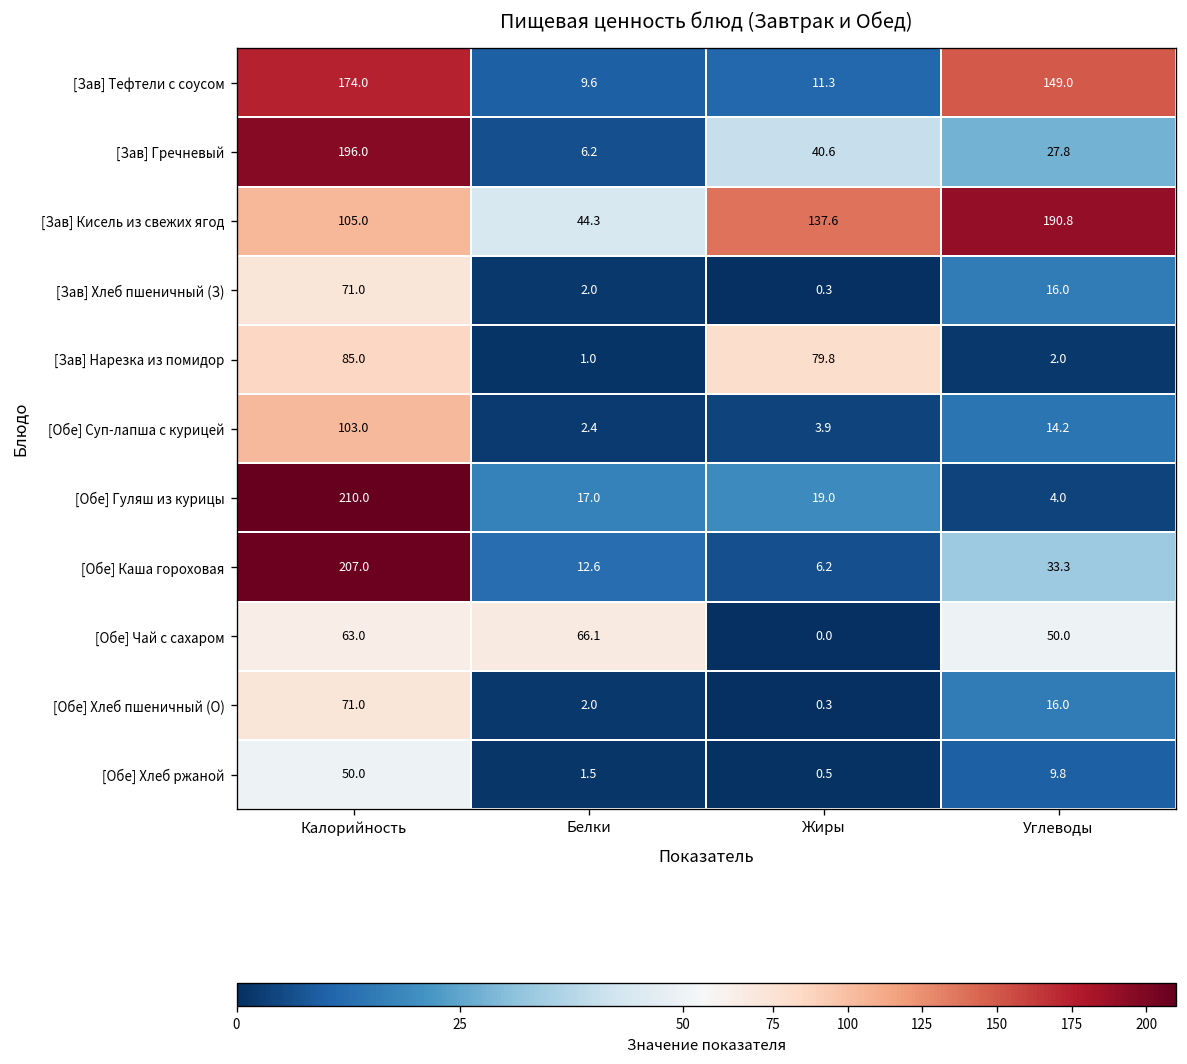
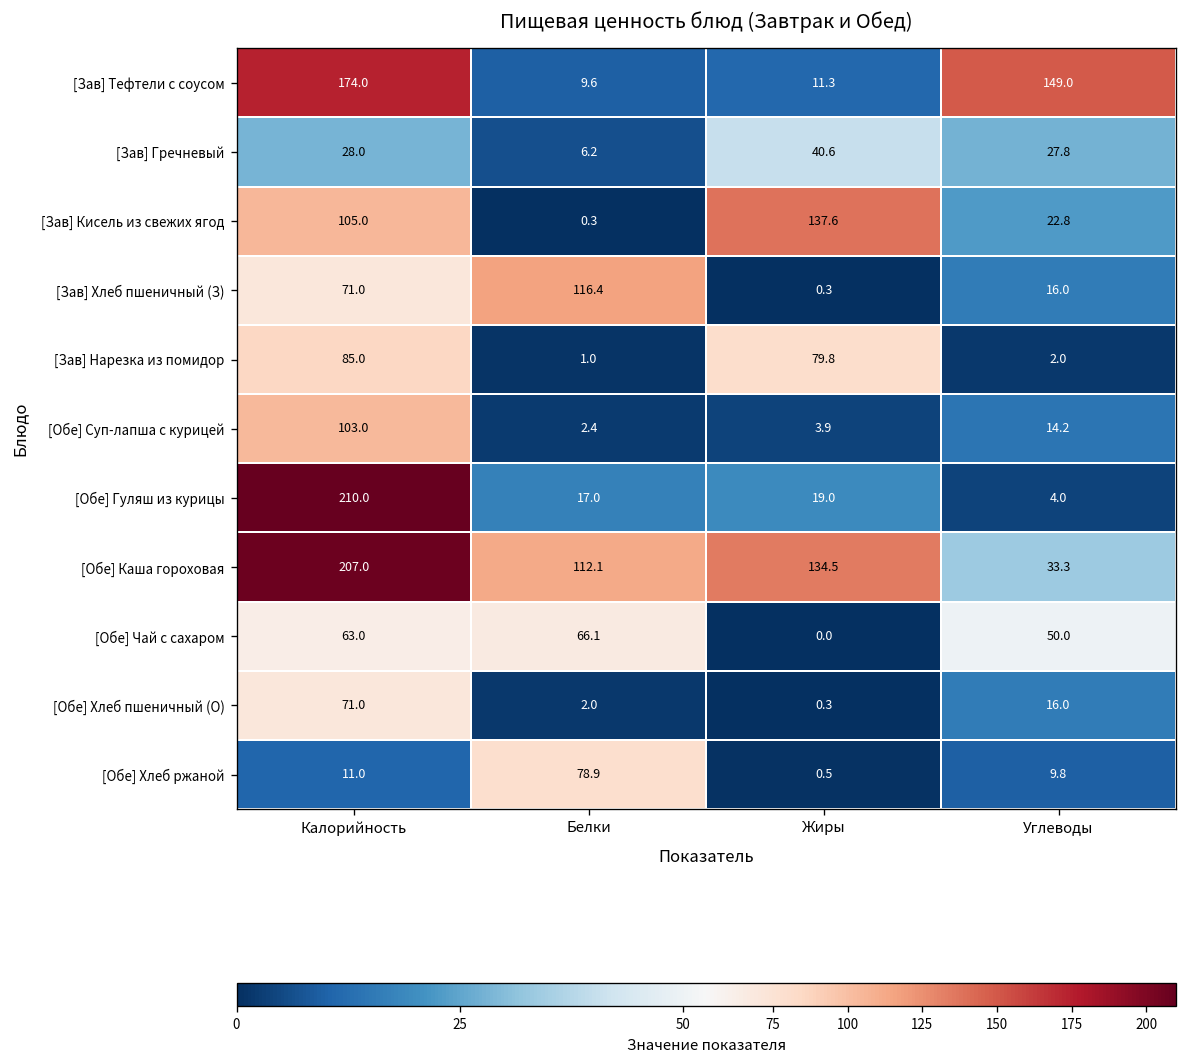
[Зав] Гречневый, Калорийность: 196.0 -> 28.0
[Зав] Кисель из свежих ягод, Белки: 44.3 -> 0.3
[Зав] Кисель из свежих ягод, Углеводы: 190.8 -> 22.8
[Зав] Хлеб пшеничный (З), Белки: 2.0 -> 116.4
[Обе] Каша гороховая, Белки: 12.6 -> 112.1
[Обе] Каша гороховая, Жиры: 6.2 -> 134.5
[Обе] Хлеб ржаной, Калорийность: 50.0 -> 11.0
[Обе] Хлеб ржаной, Белки: 1.5 -> 78.9
